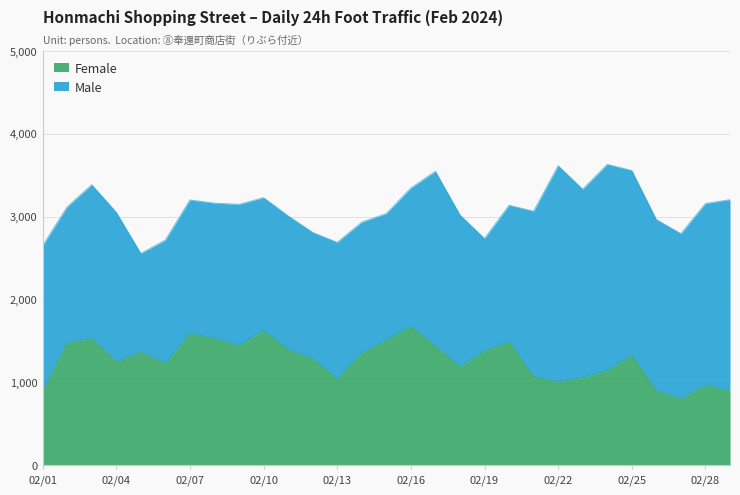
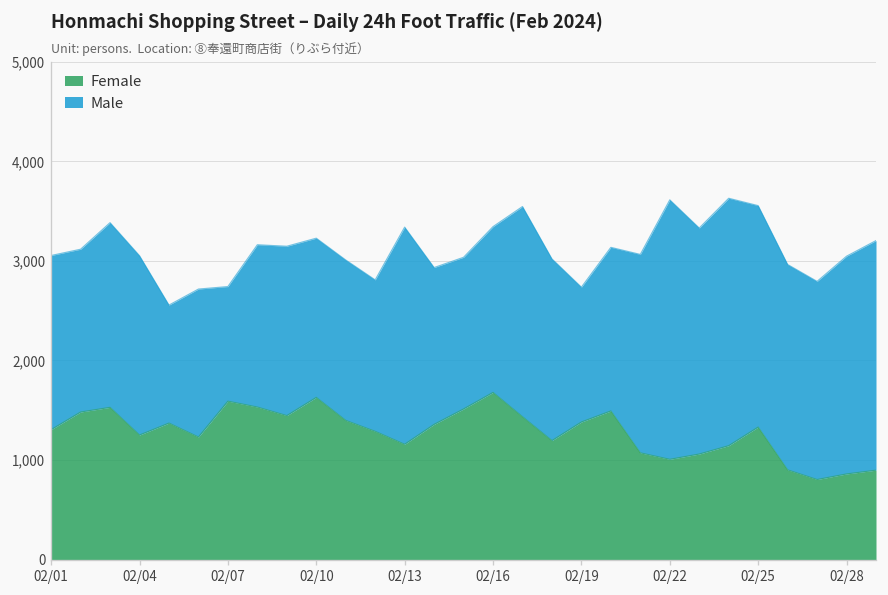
Female, 02/01: 900 -> 1,300
Male, 02/07: 1,600 -> 1,200
Female, 02/13: 1,000 -> 1,200
Male, 02/13: 1,600 -> 2,200
Female, 02/28: 1,000 -> 900
